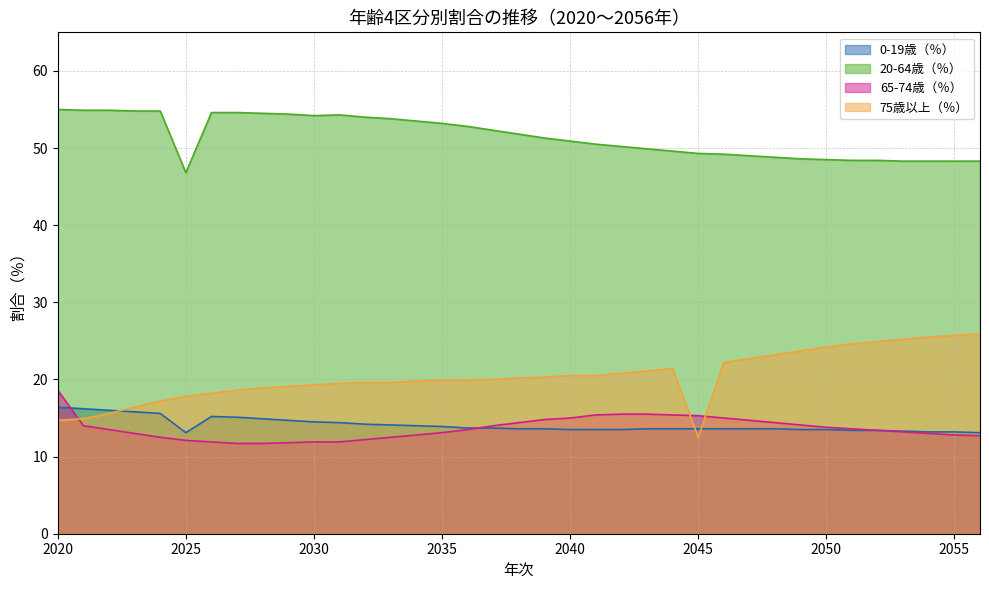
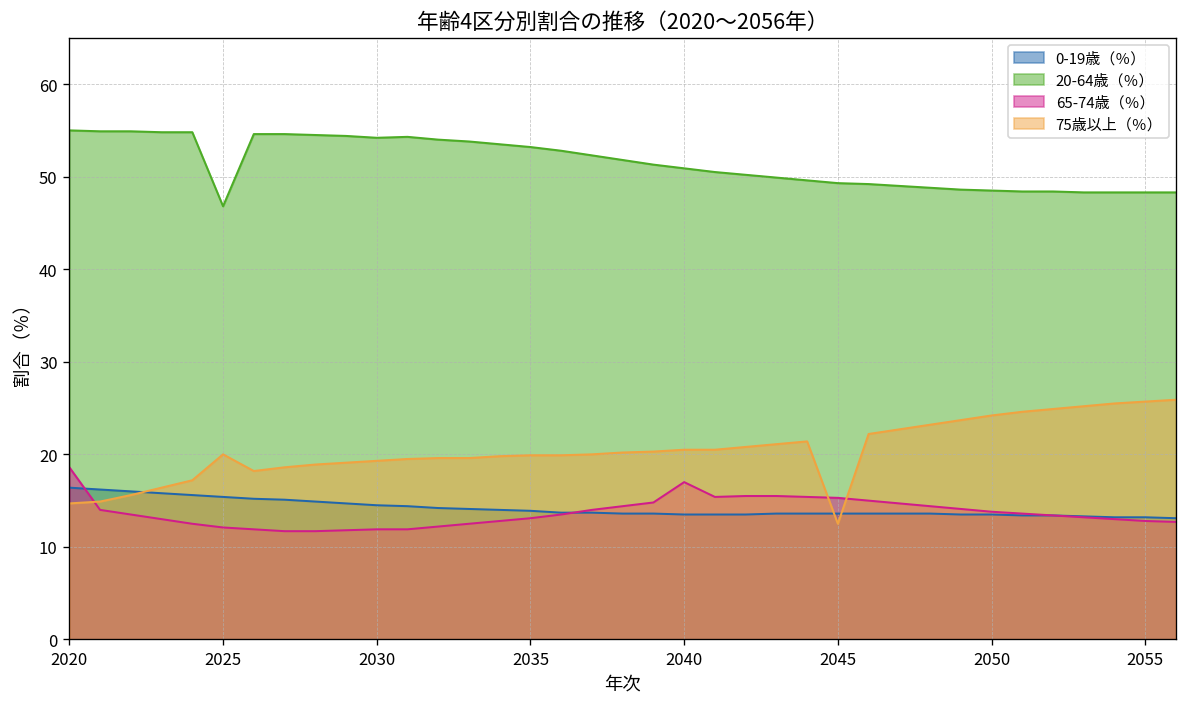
0-19歳（％）, 2025: 13 -> 15
75歳以上（％）, 2025: 18 -> 20
65-74歳（％）, 2040: 15 -> 17
